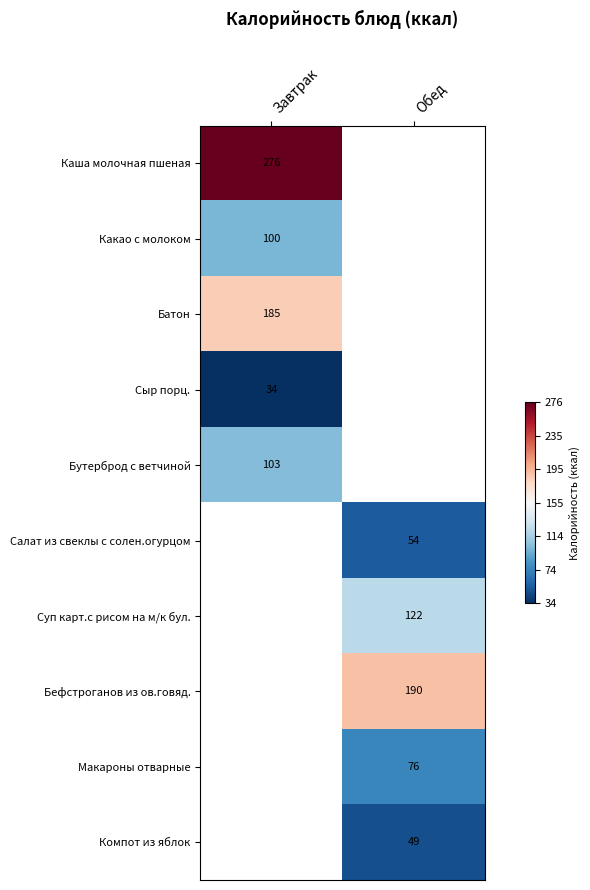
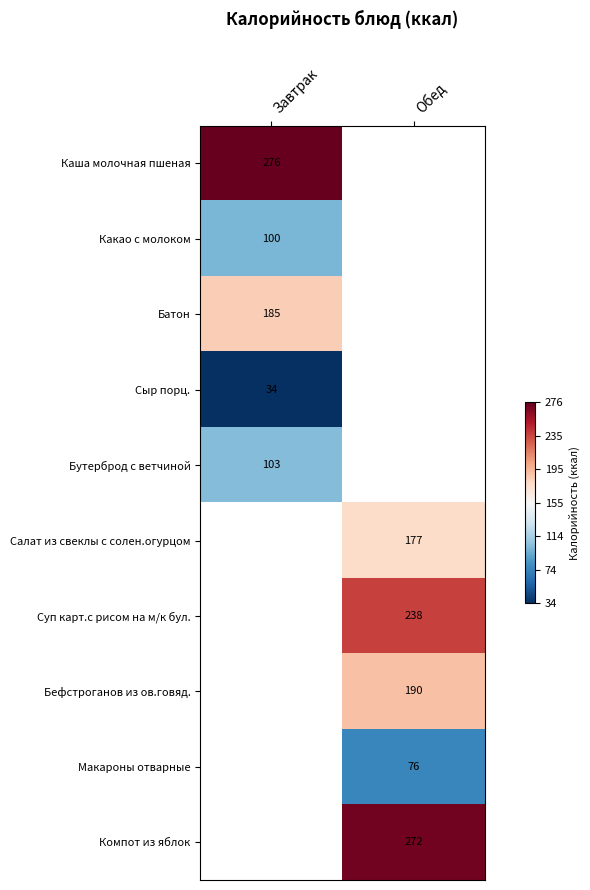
Салат из свеклы с солен.огурцом, Обед: 54 -> 177
Суп карт.с рисом на м/к бул., Обед: 122 -> 238
Компот из яблок, Обед: 49 -> 272
